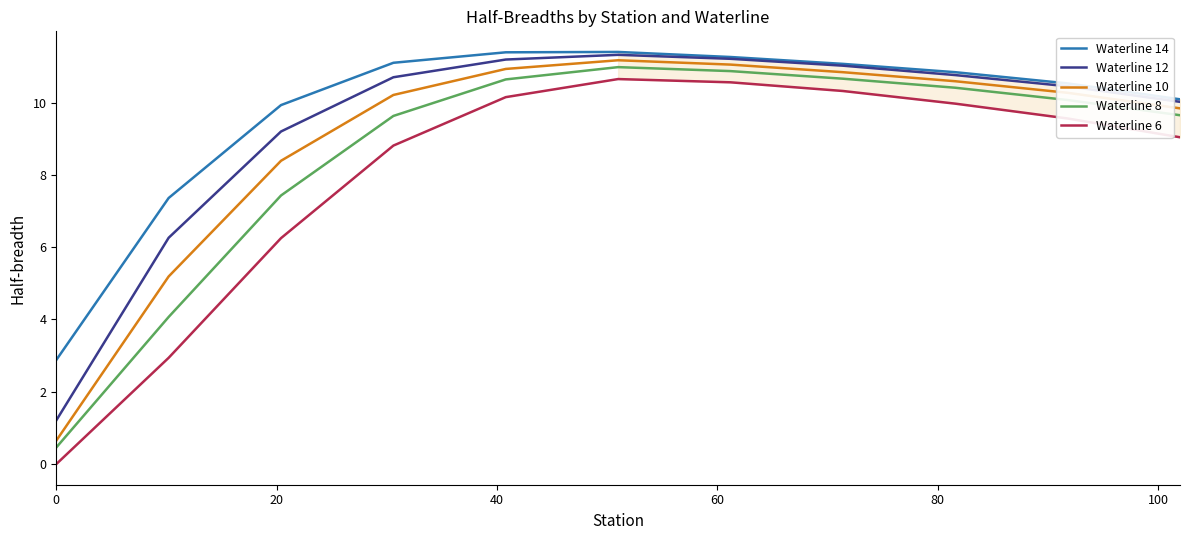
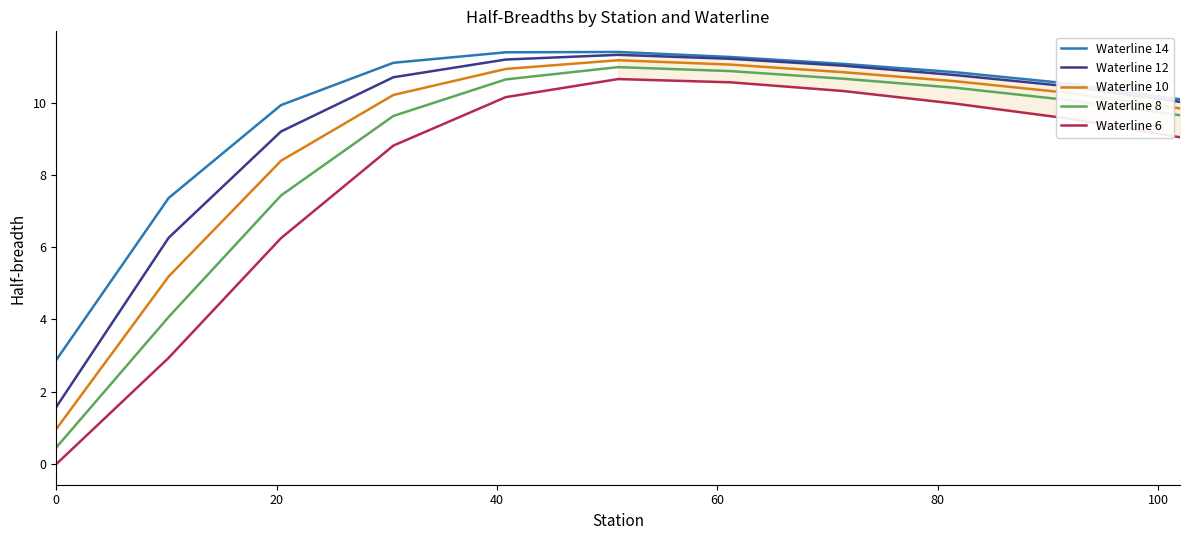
Waterline 12, 0: 1.2 -> 1.6
Waterline 10, 0: 0.7 -> 1.0
